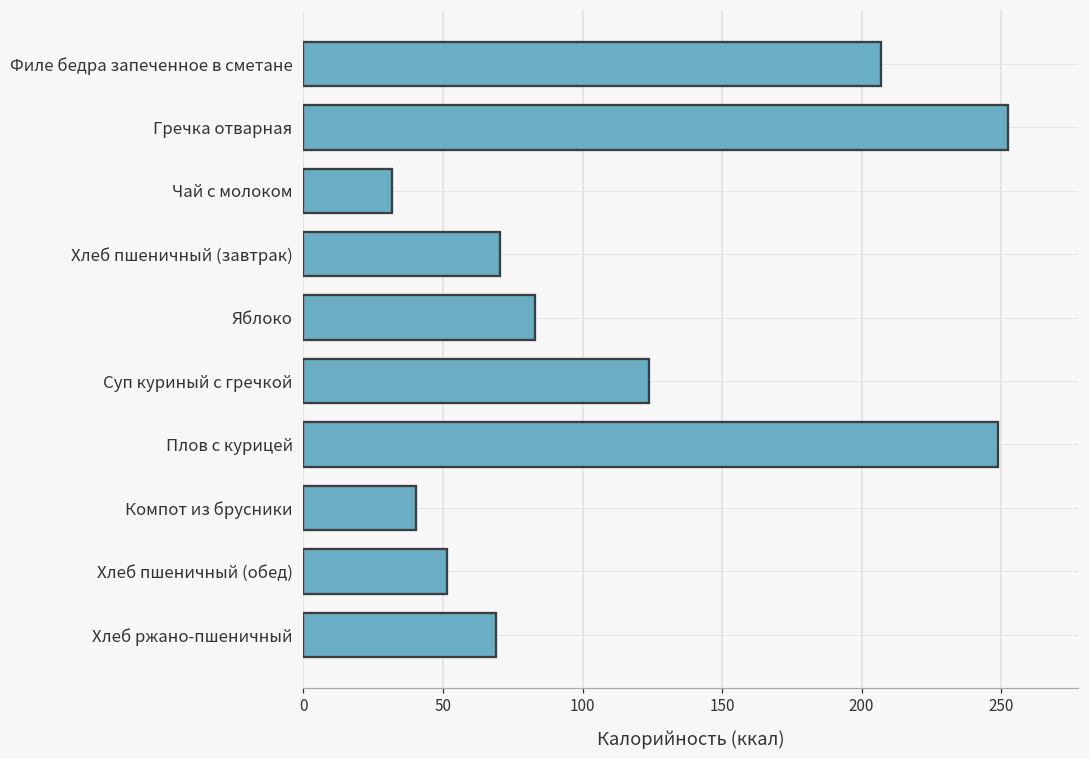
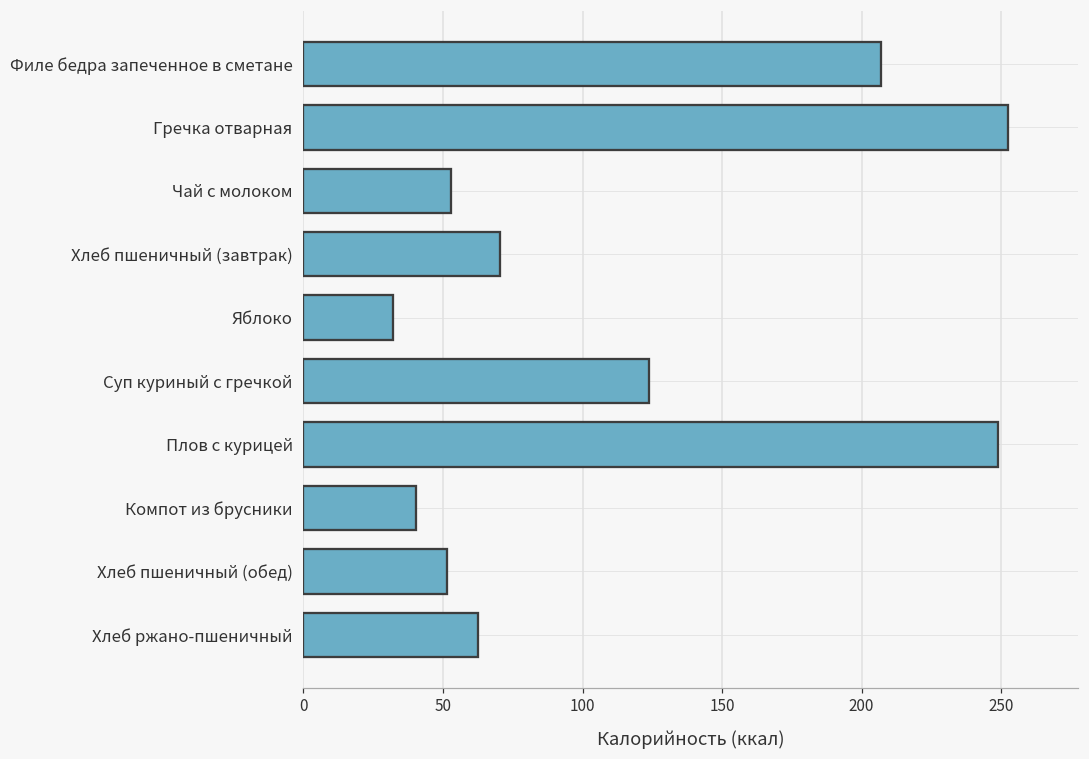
Чай с молоком: 32 -> 53
Яблоко: 83 -> 32
Хлеб ржано-пшеничный: 69 -> 63
